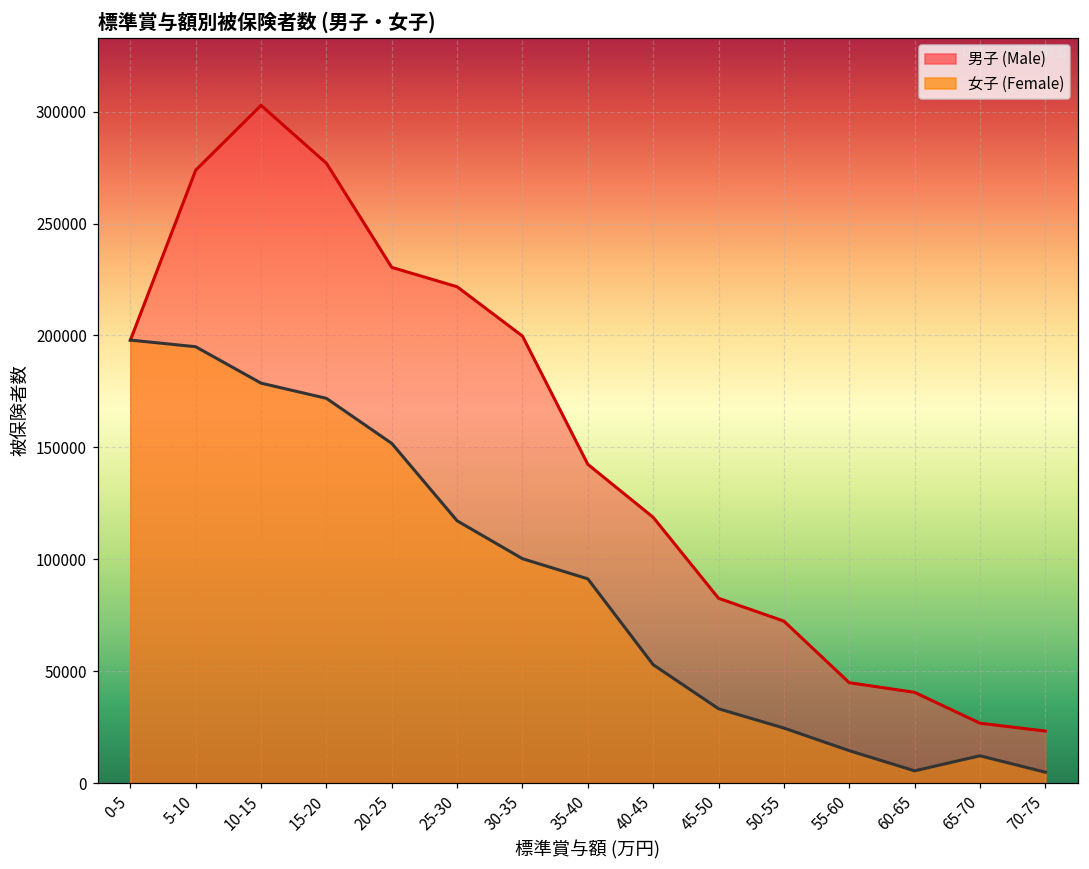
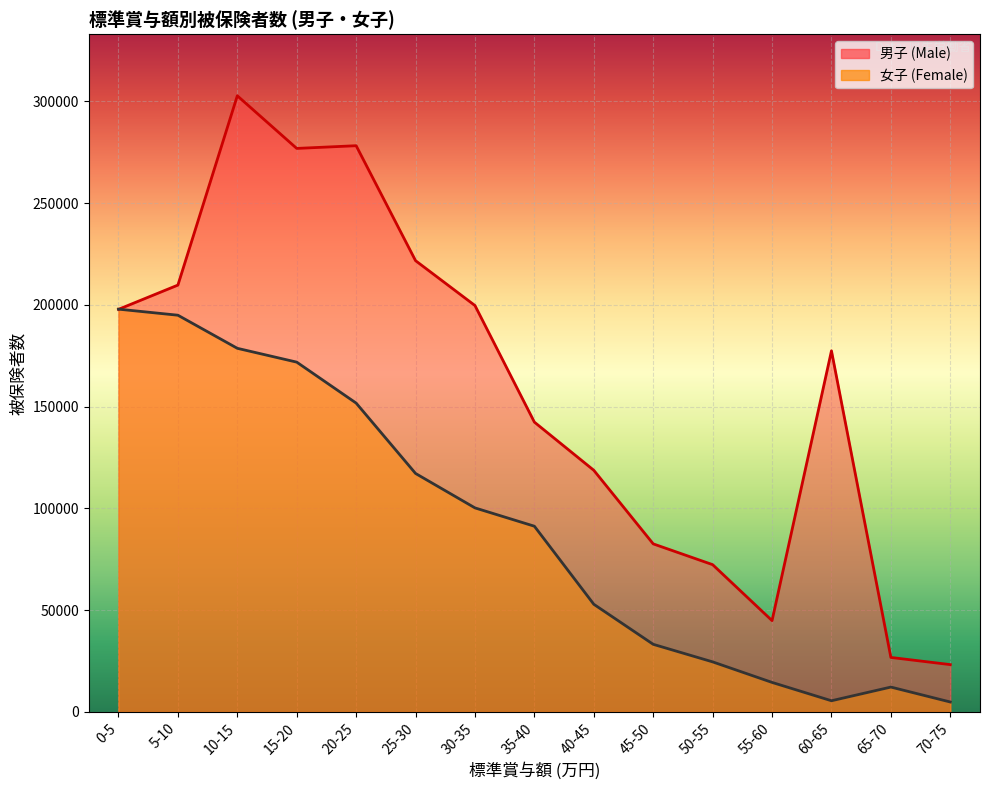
男子 (Male), 5-10: 274000 -> 210000
男子 (Male), 20-25: 230000 -> 278000
男子 (Male), 60-65: 41000 -> 177000
